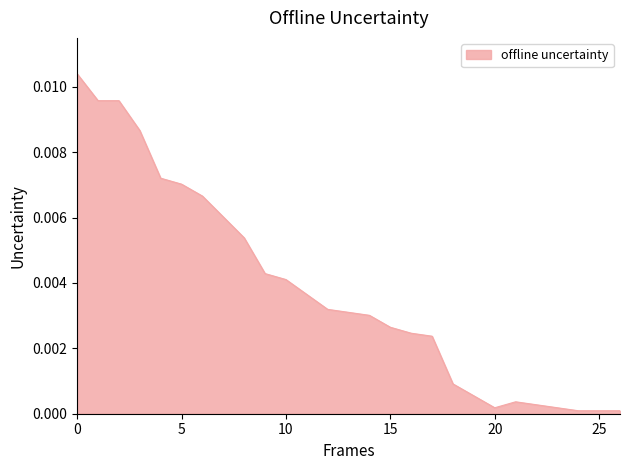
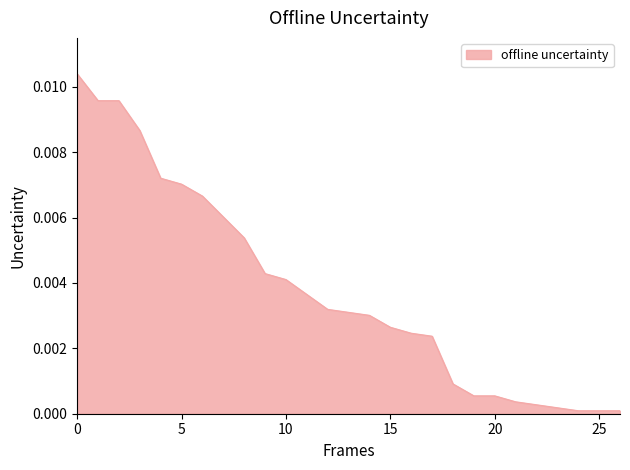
20: 0.0002 -> 0.0005
